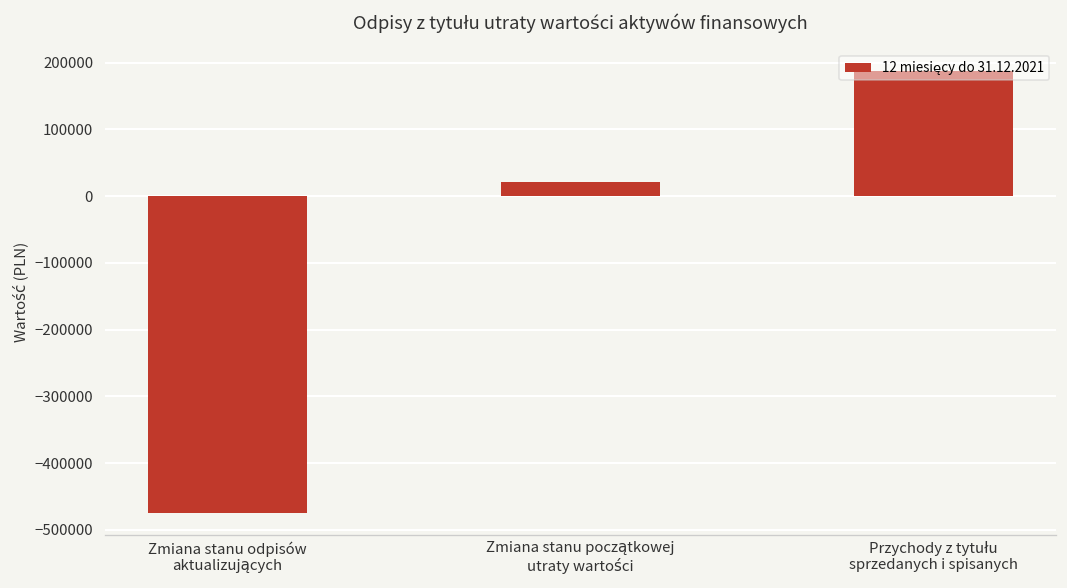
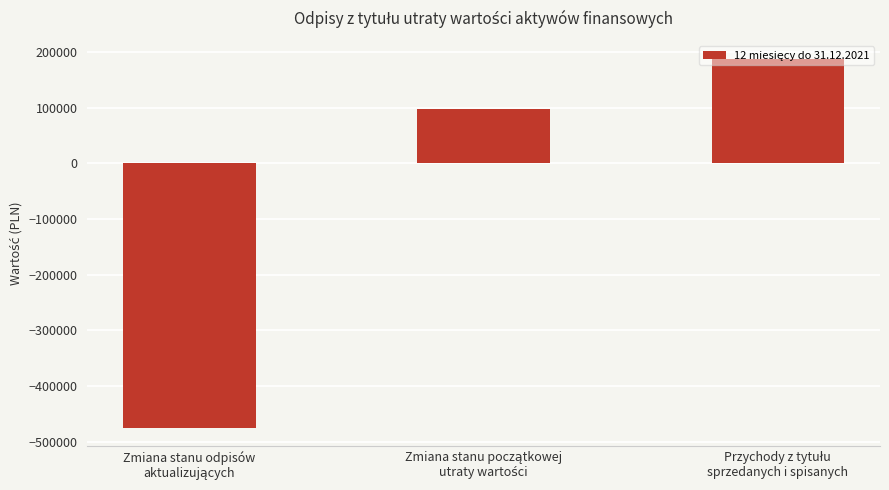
Zmiana stanu początkowej utraty wartości: 20000 -> 100000
